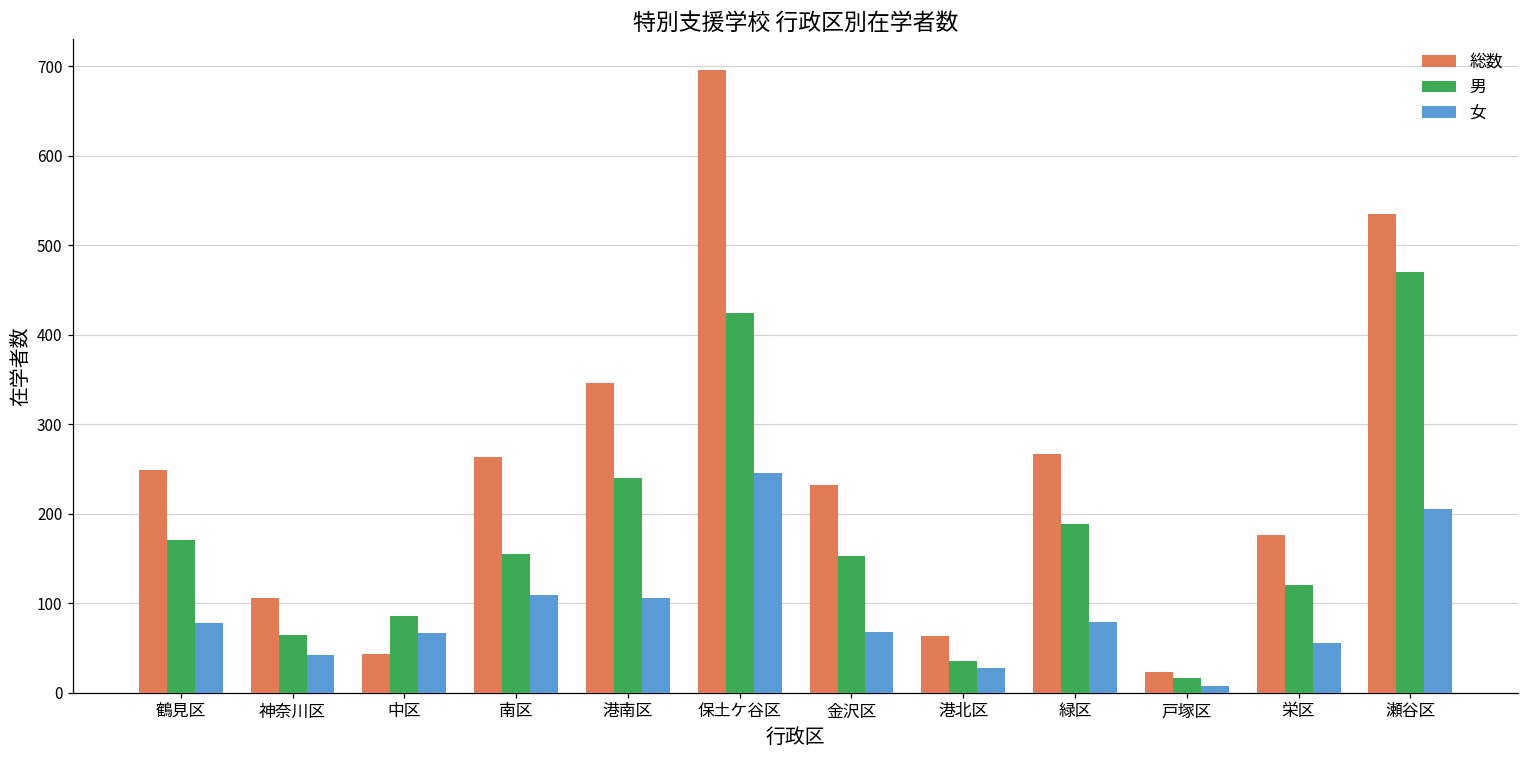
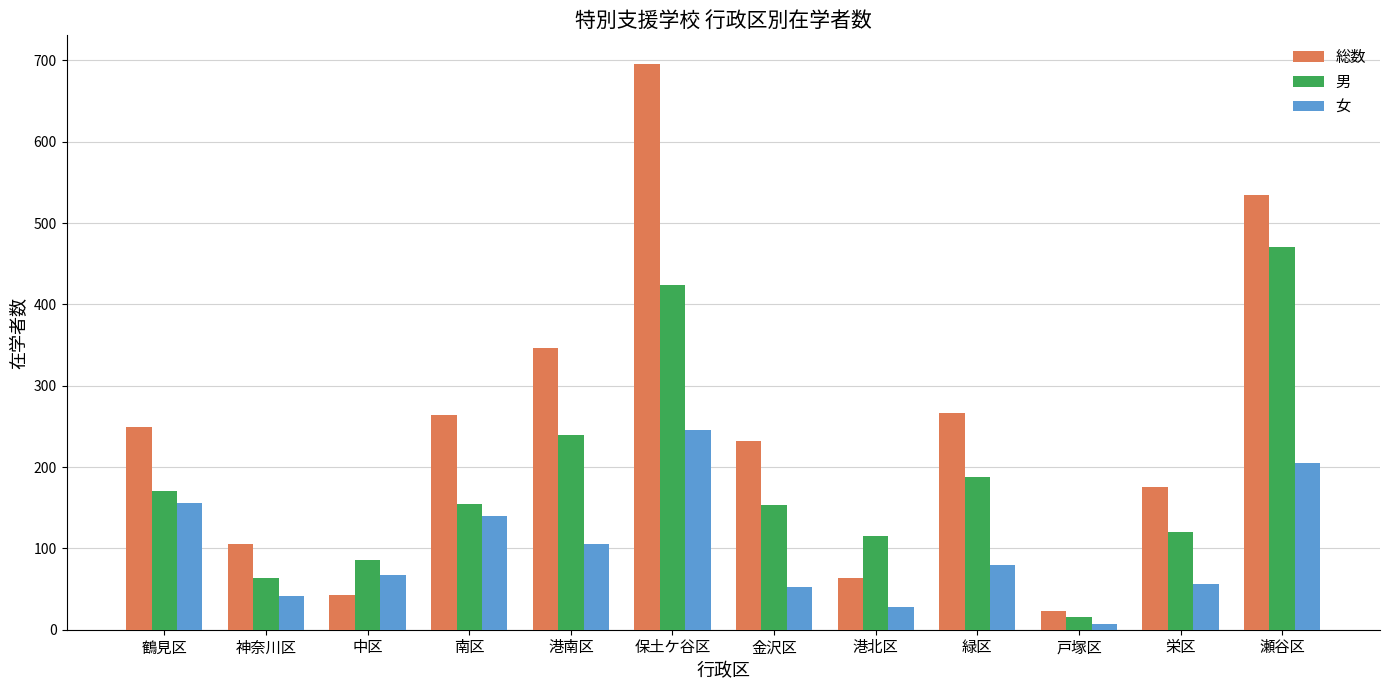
女, 鶴見区: 80 -> 160
女, 南区: 110 -> 140
女, 金沢区: 70 -> 50
男, 港北区: 40 -> 120
